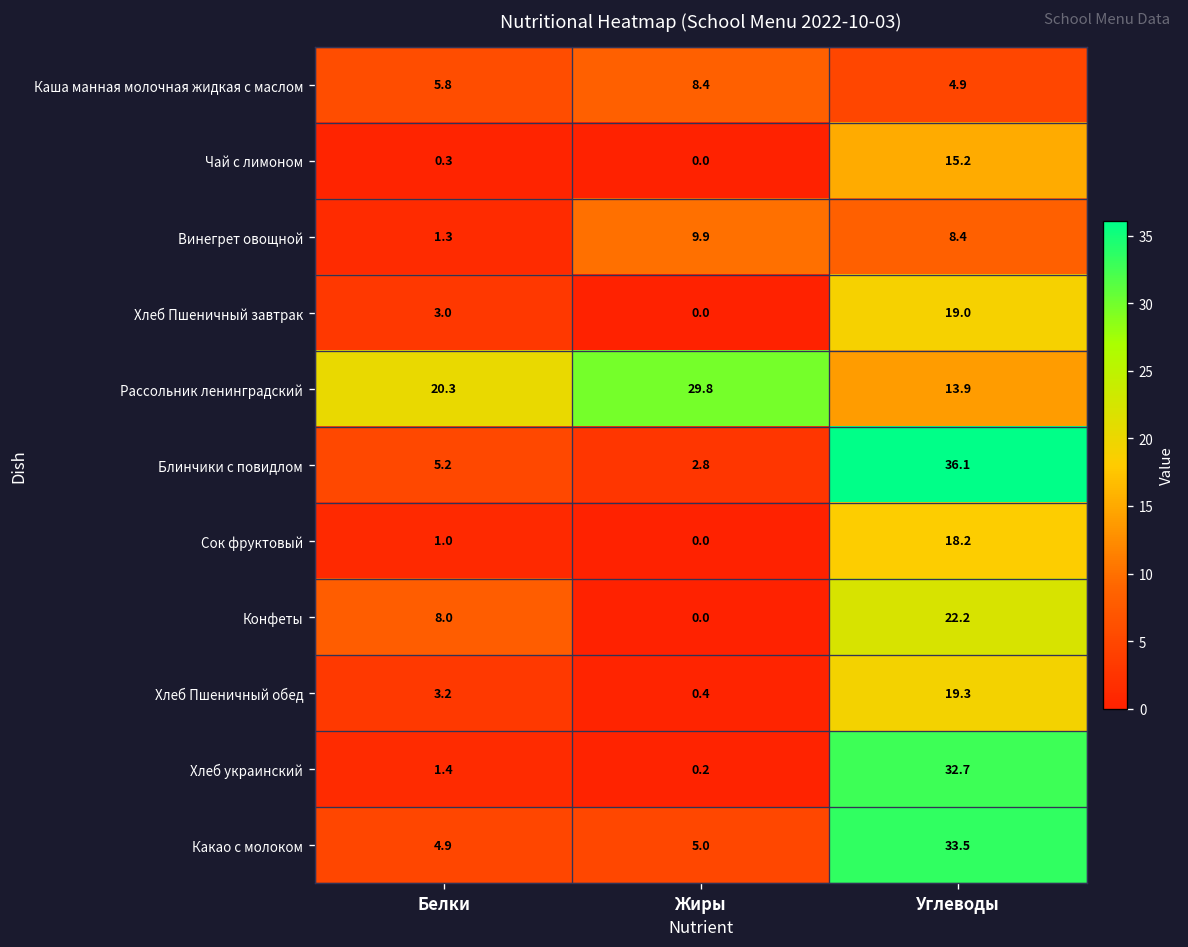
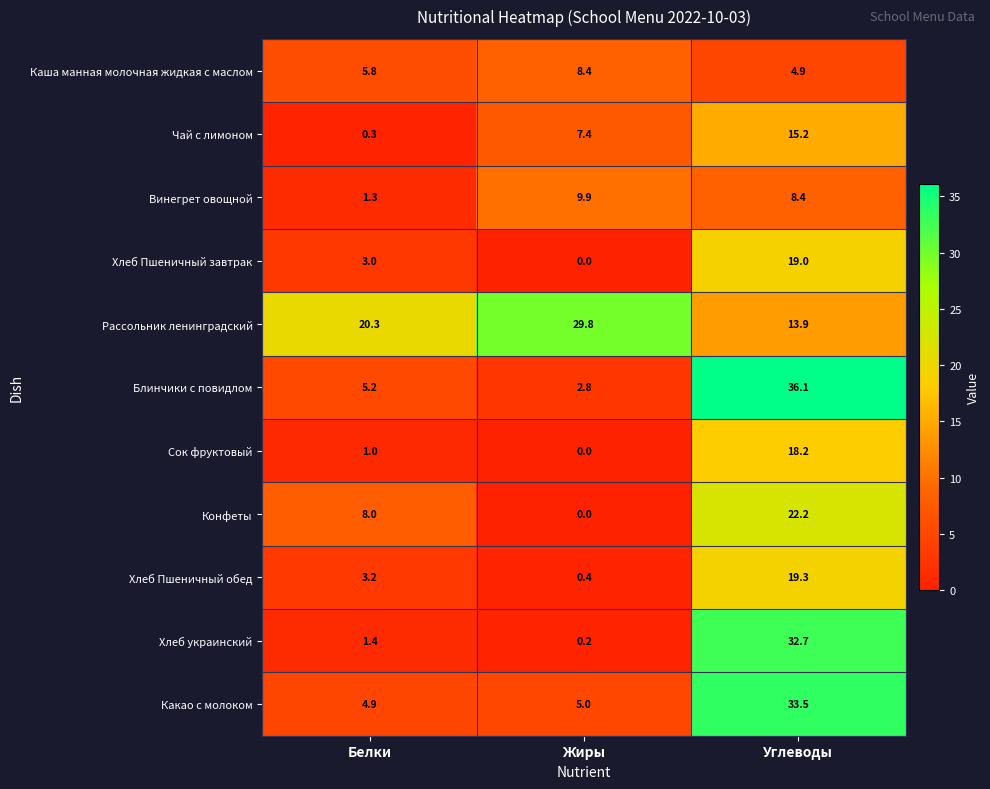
Чай с лимоном, Жиры: 0.0 -> 7.4
